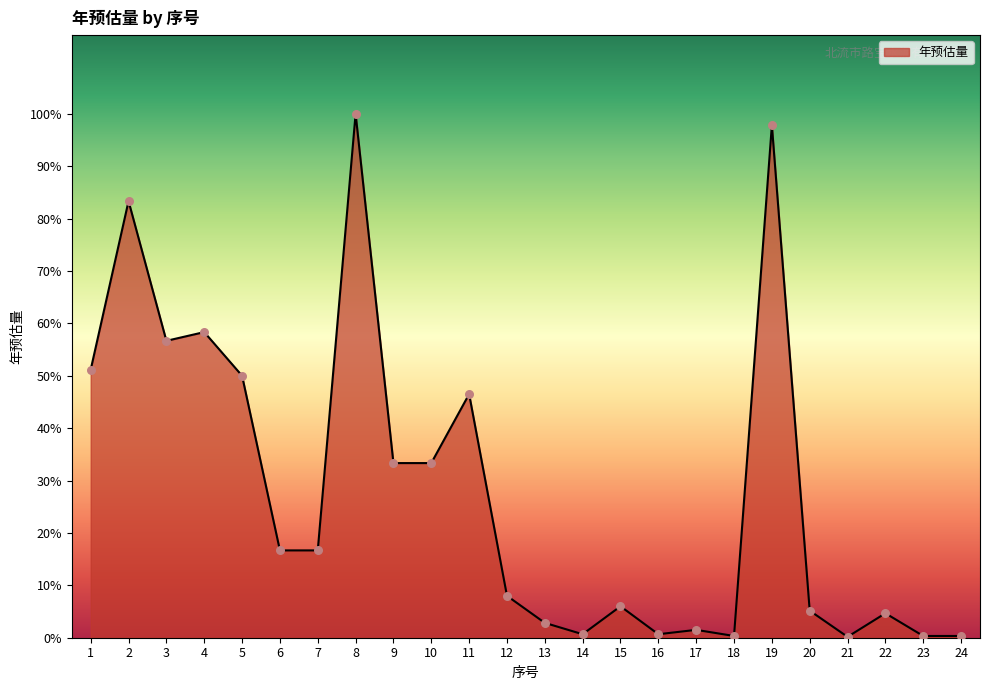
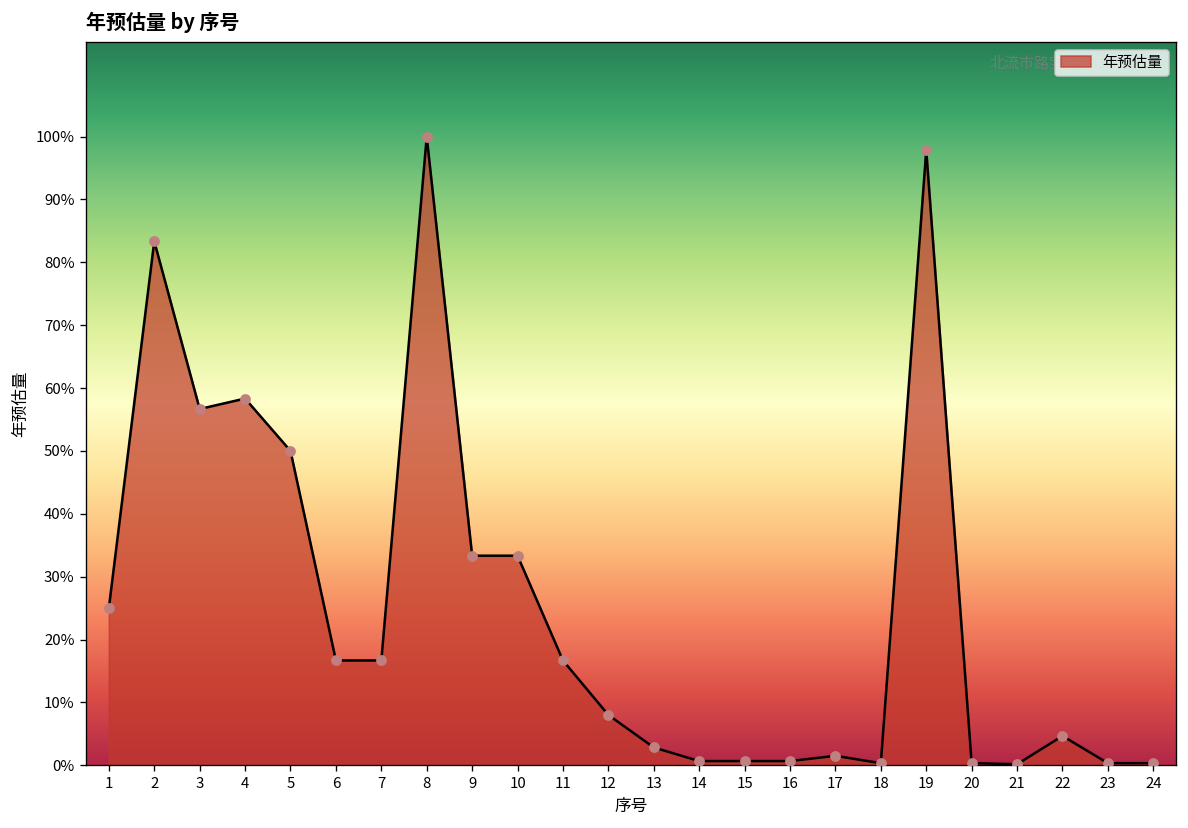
1: 51% -> 25%
11: 47% -> 17%
15: 6% -> 1%
20: 5% -> 0%
